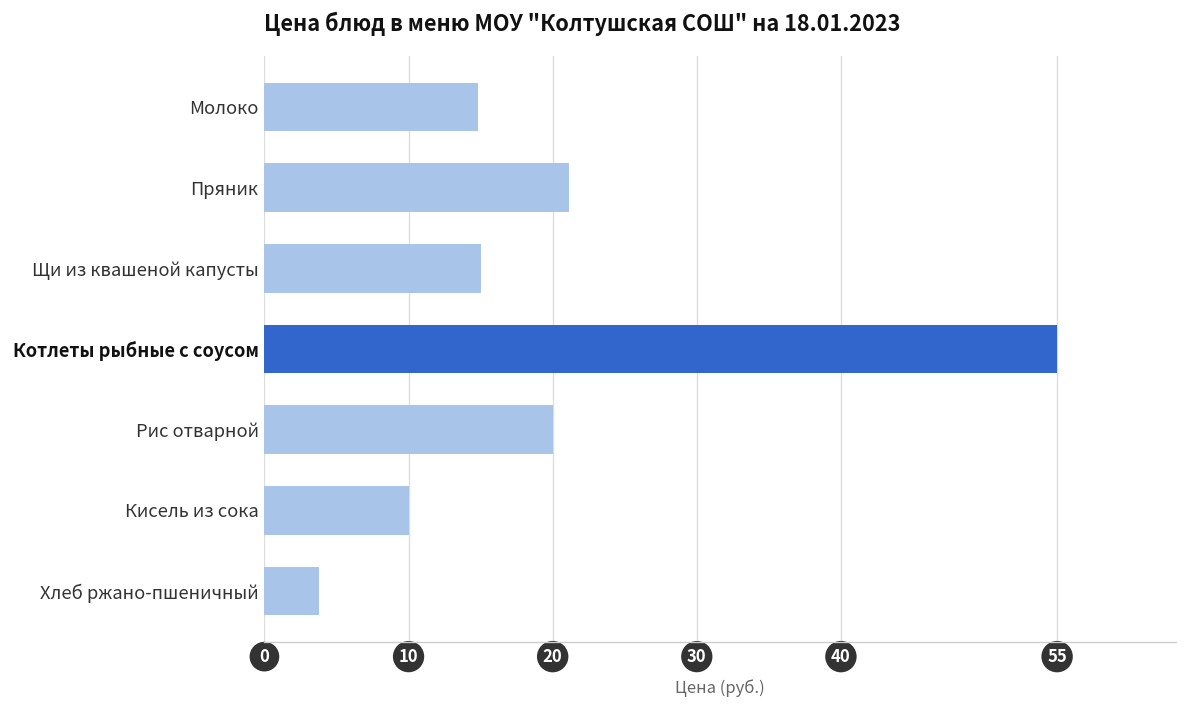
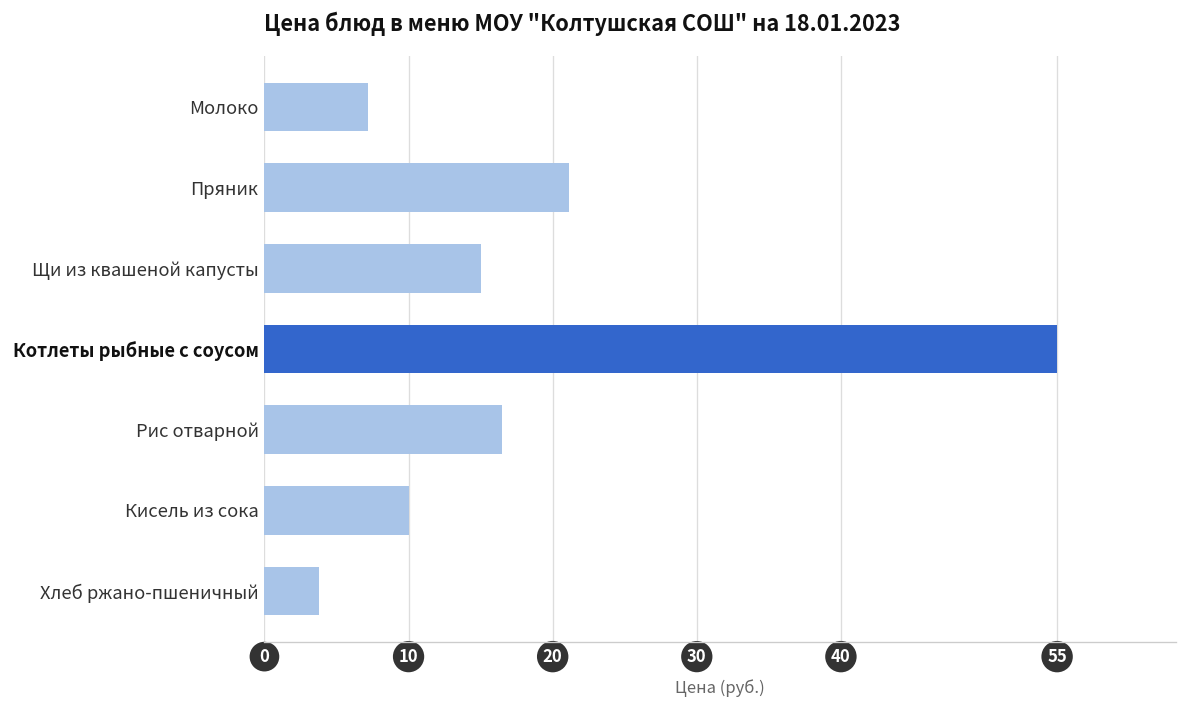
Молоко: 14.8 -> 7.2
Рис отварной: 20.0 -> 16.5
